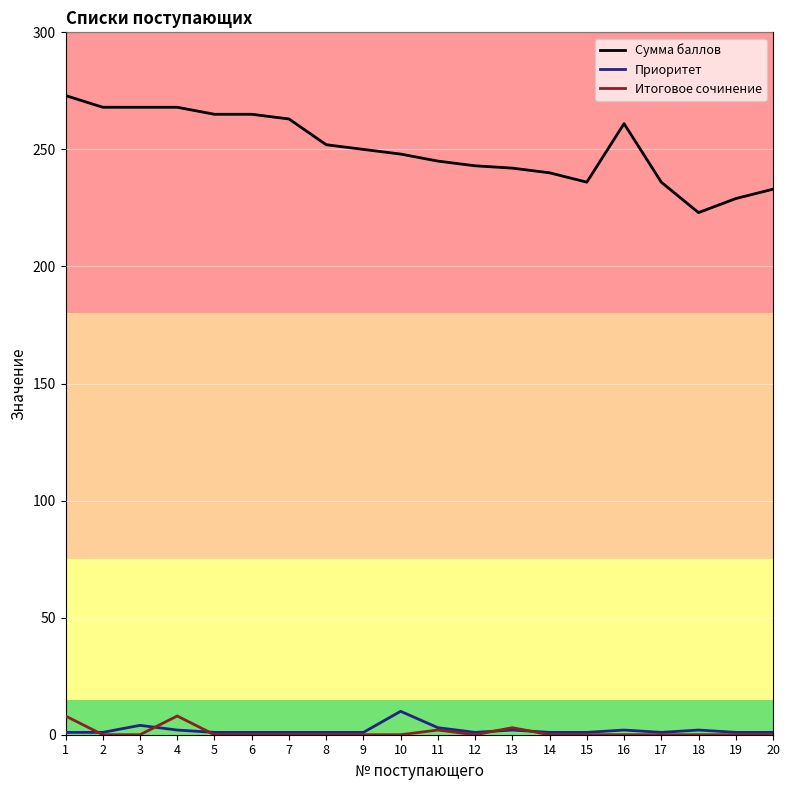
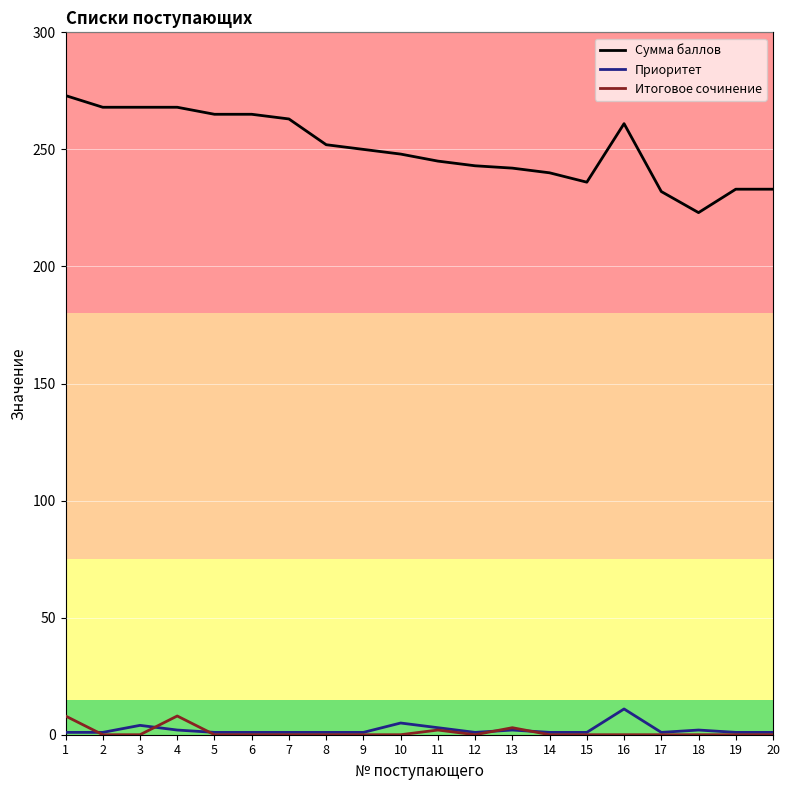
Приоритет, 10: 10 -> 5
Приоритет, 16: 2 -> 11
Сумма баллов, 17: 236 -> 232
Сумма баллов, 19: 229 -> 233
